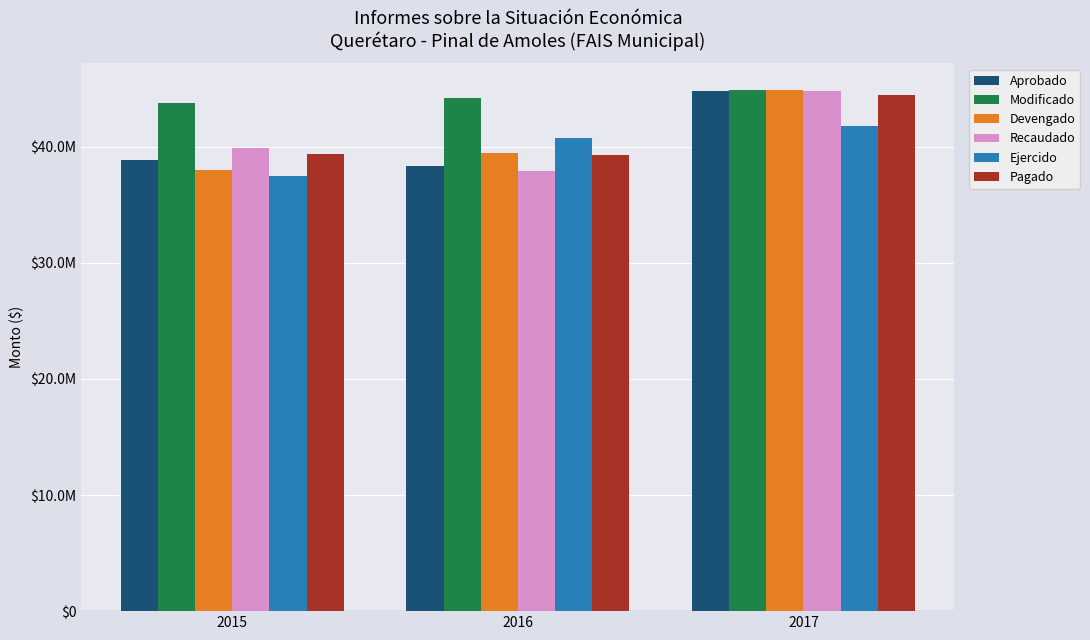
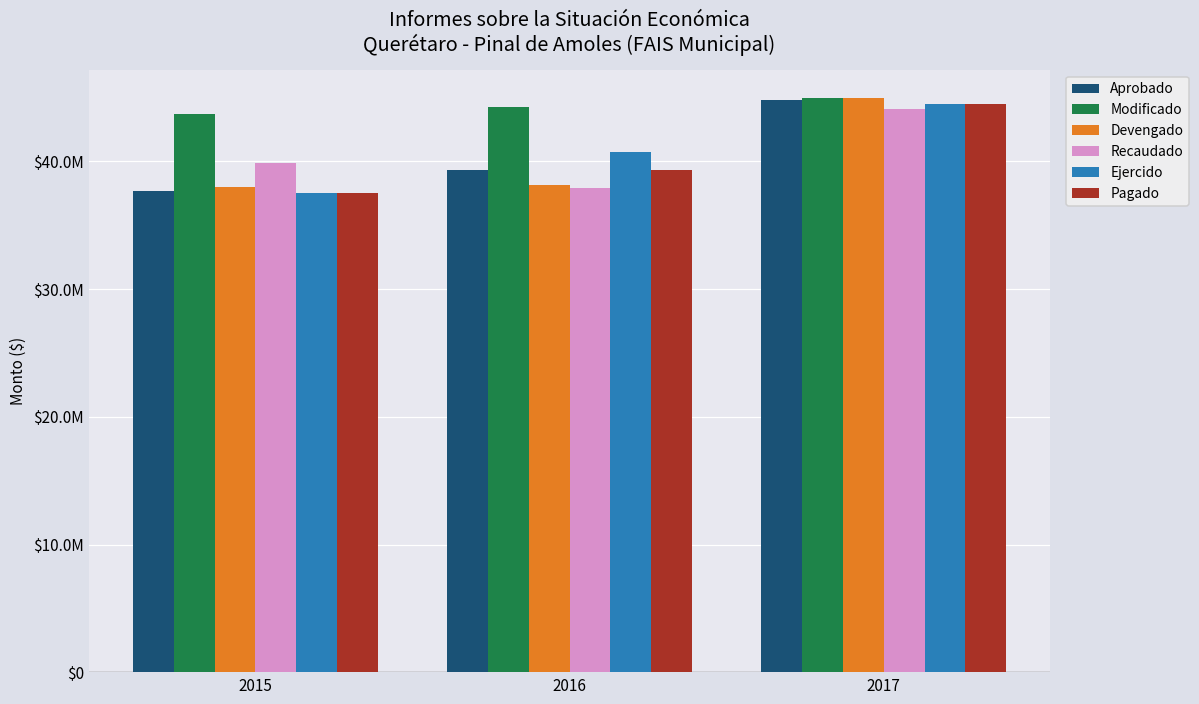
Aprobado, 2015: $38900000 -> $37700000
Pagado, 2015: $39400000 -> $37500000
Aprobado, 2016: $38400000 -> $39400000
Devengado, 2016: $39500000 -> $38100000
Recaudado, 2017: $44800000 -> $44100000
Ejercido, 2017: $41800000 -> $44500000
